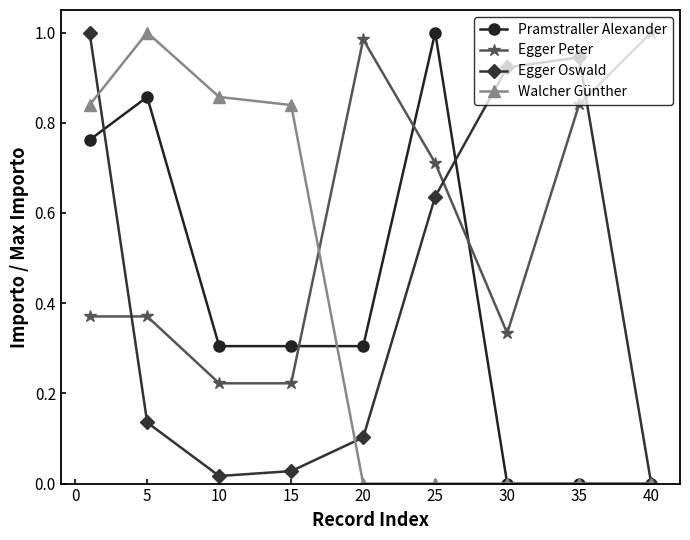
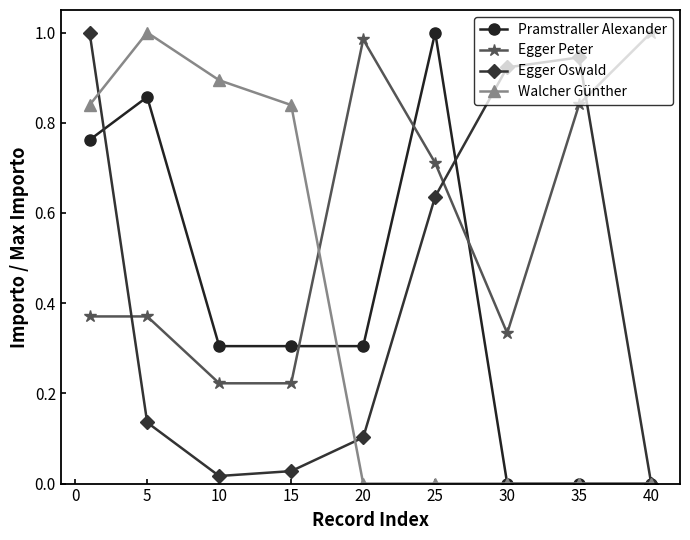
Walcher Günther, 10: 0.86 -> 0.89
